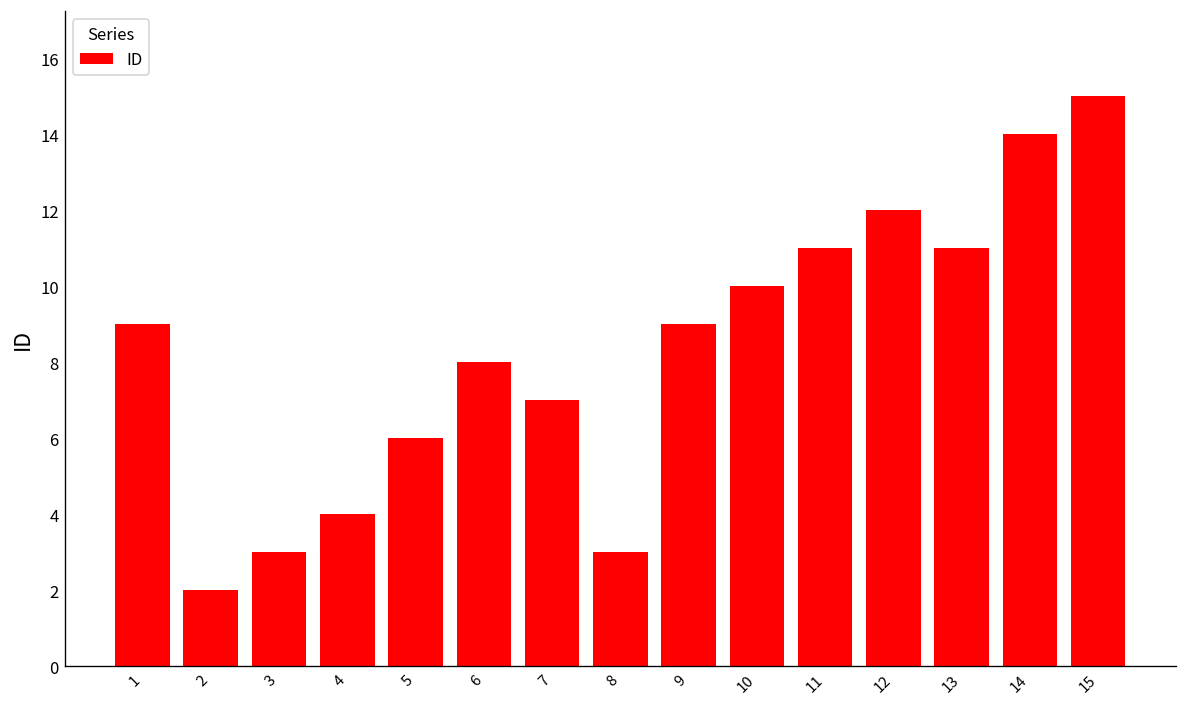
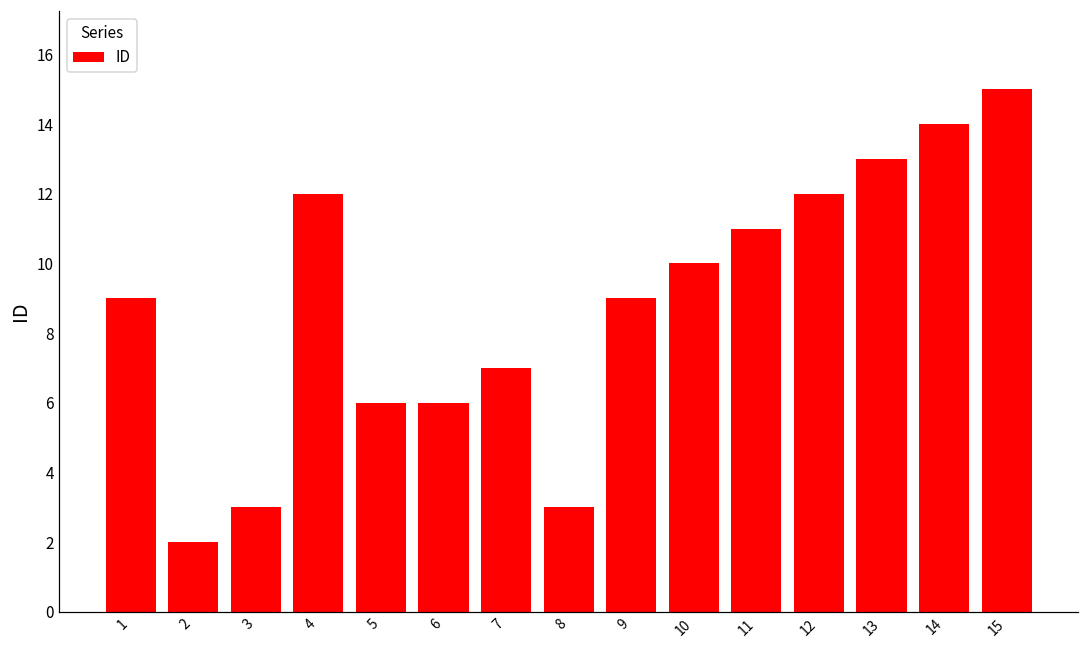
4: 4 -> 12
6: 8 -> 6
13: 11 -> 13
